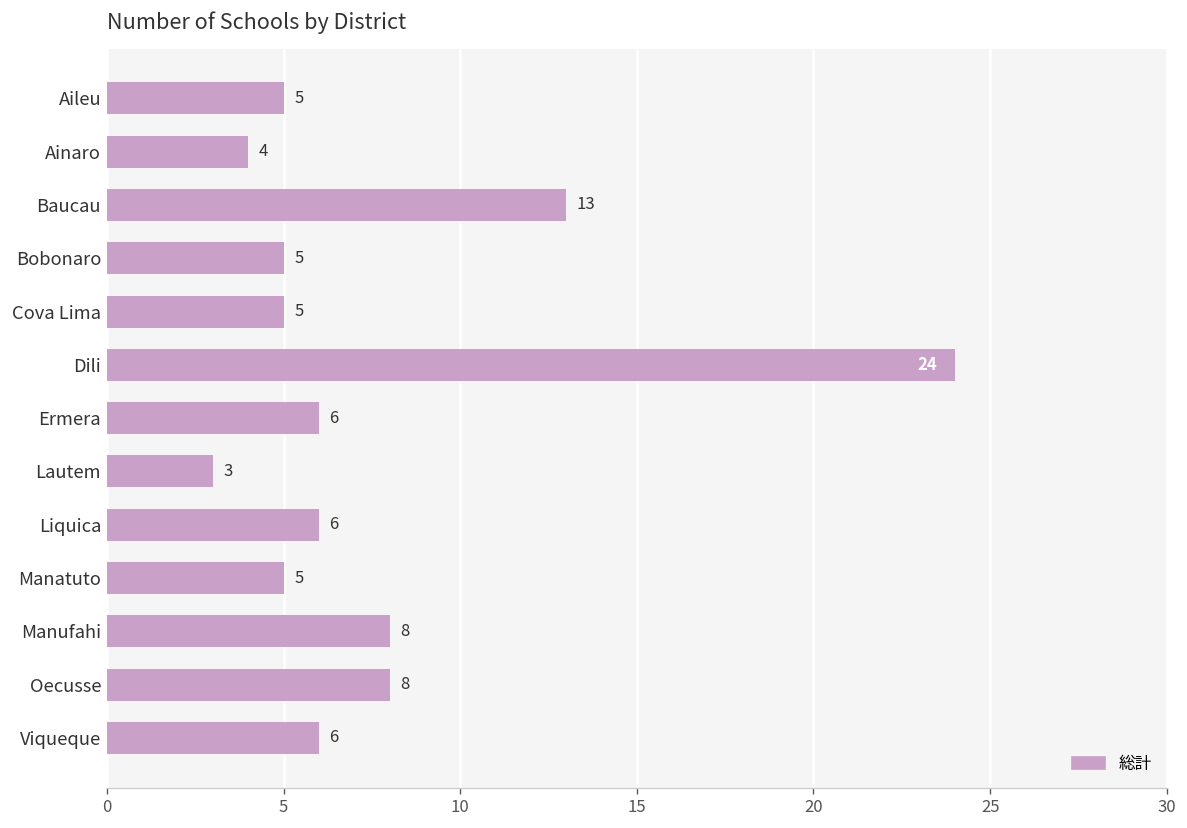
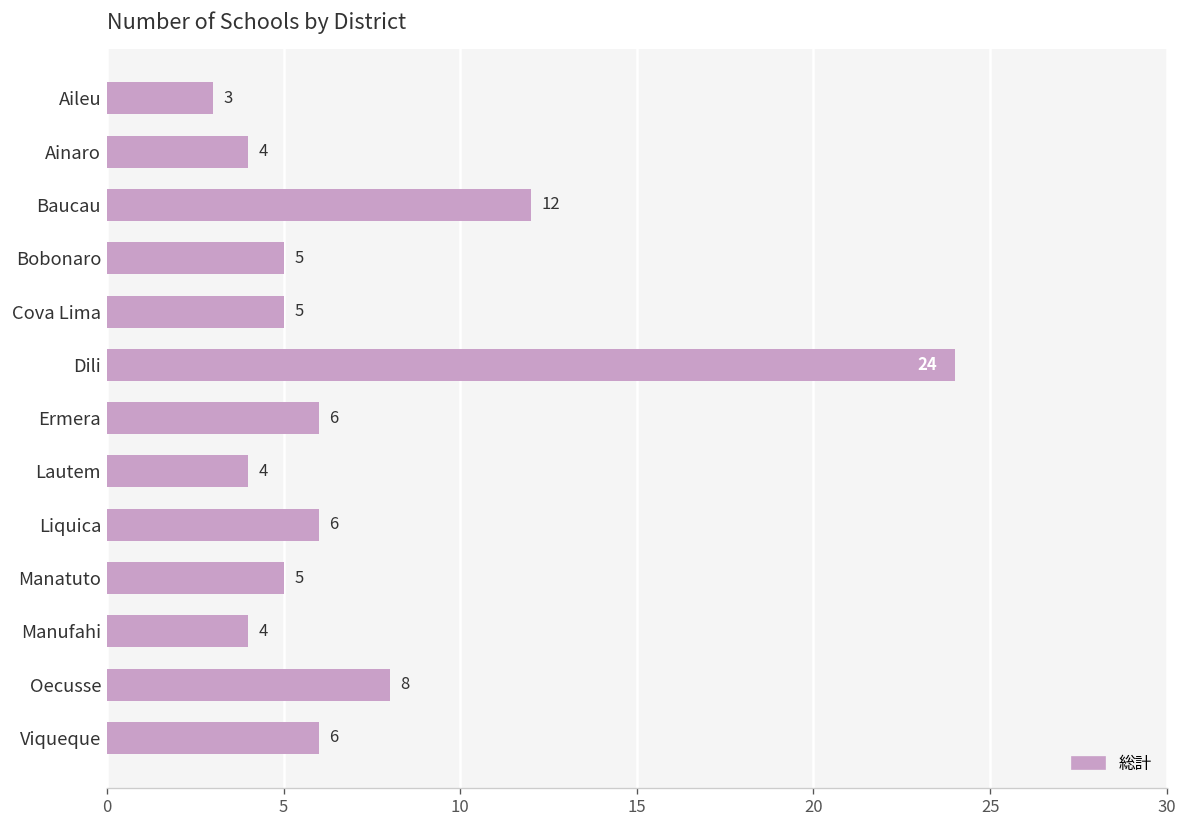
Aileu: 5 -> 3
Baucau: 13 -> 12
Lautem: 3 -> 4
Manufahi: 8 -> 4
